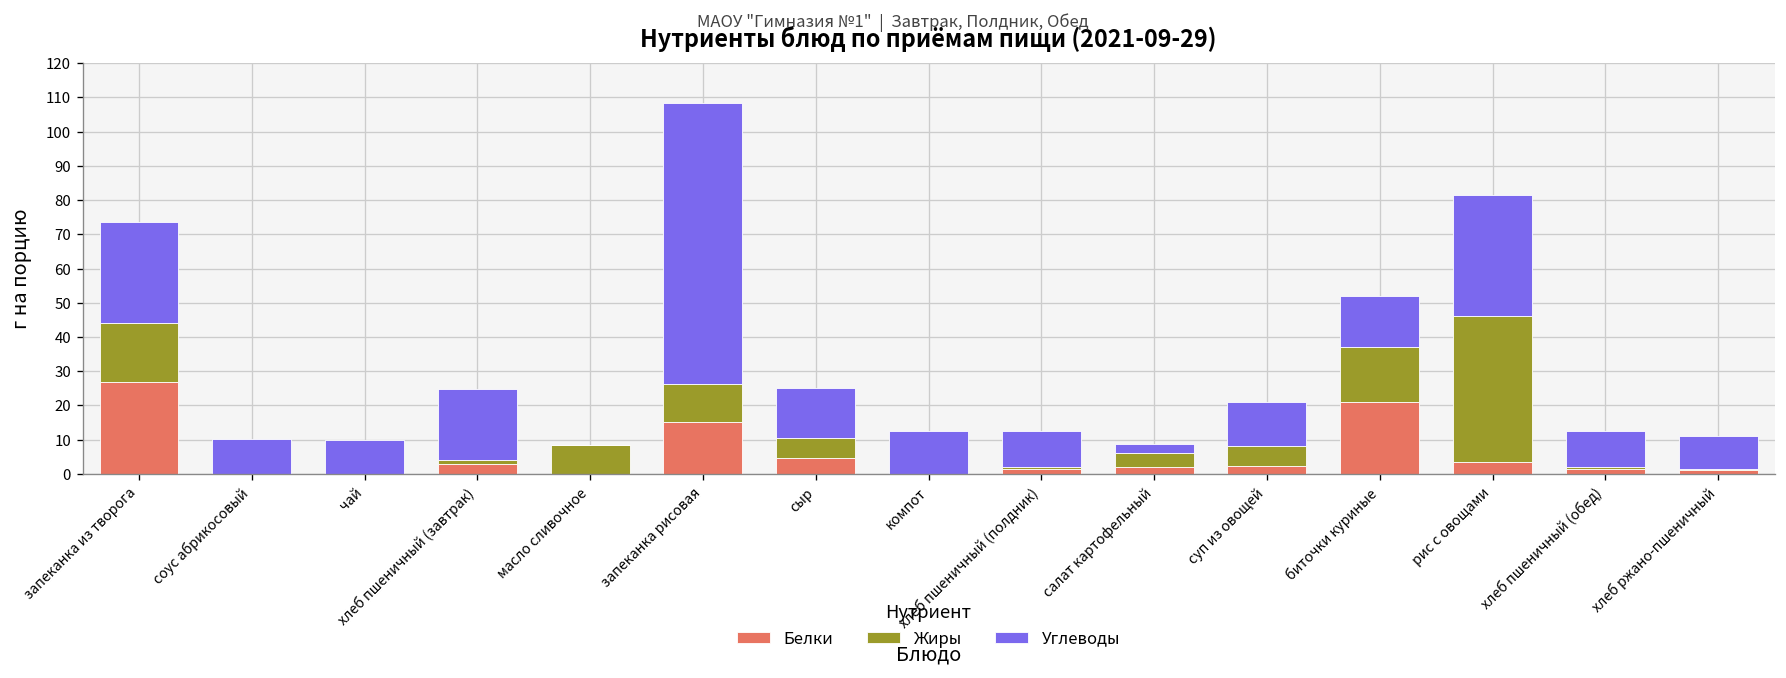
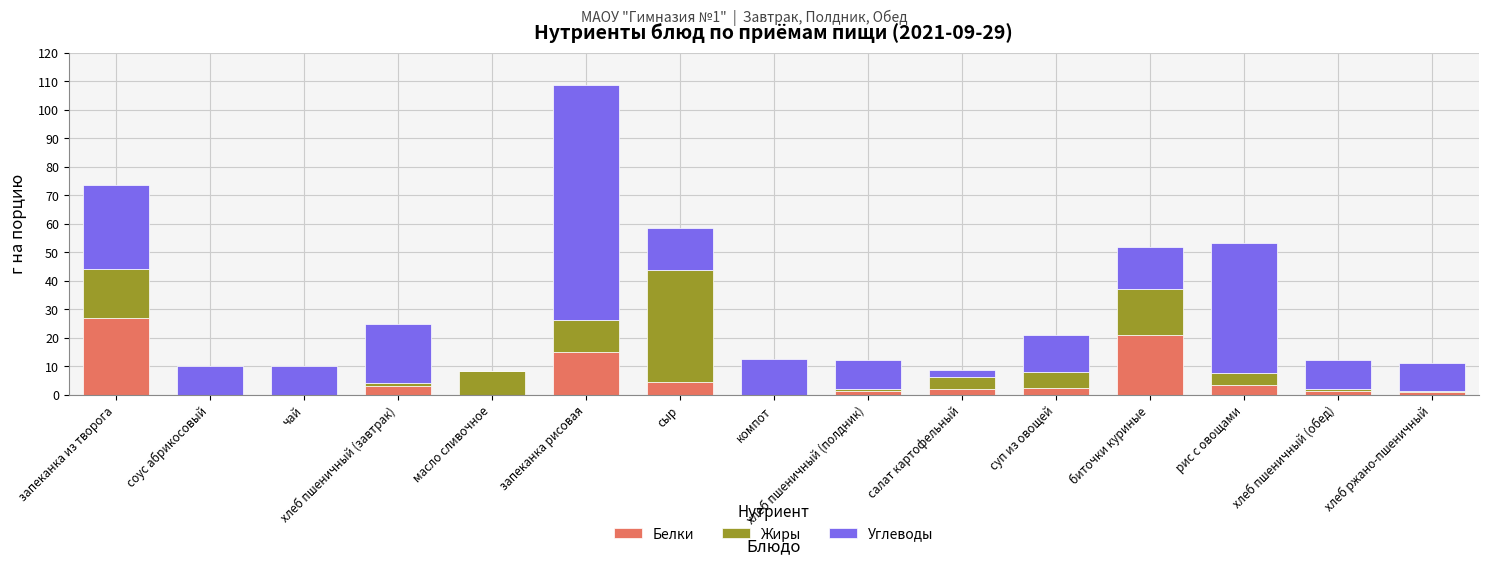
Жиры, сыр: 6 -> 39
Жиры, рис с овощами: 43 -> 4
Углеводы, рис с овощами: 36 -> 46
